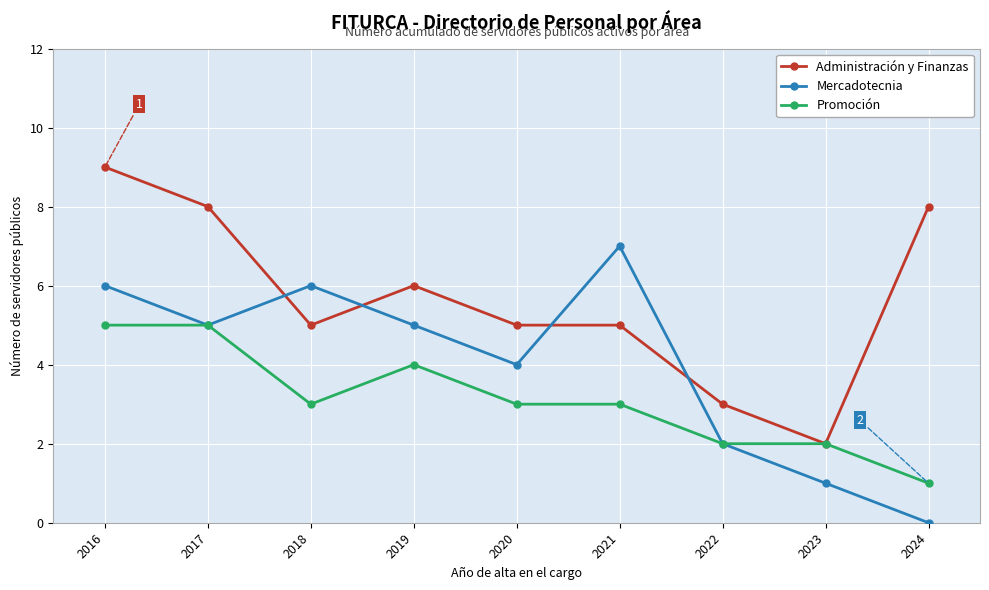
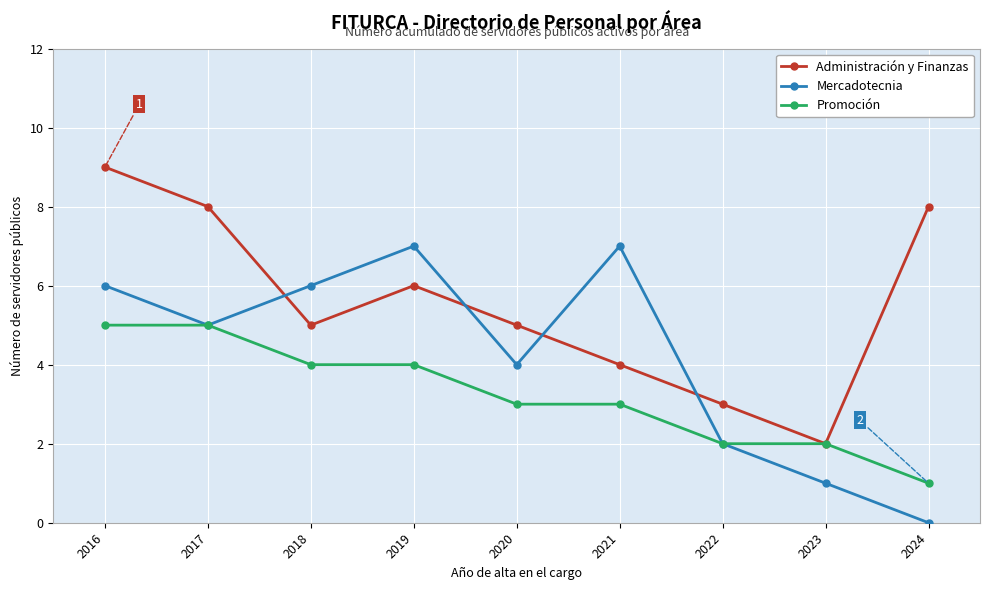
Promoción, 2018: 3 -> 4
Mercadotecnia, 2019: 5 -> 7
Administración y Finanzas, 2021: 5 -> 4
